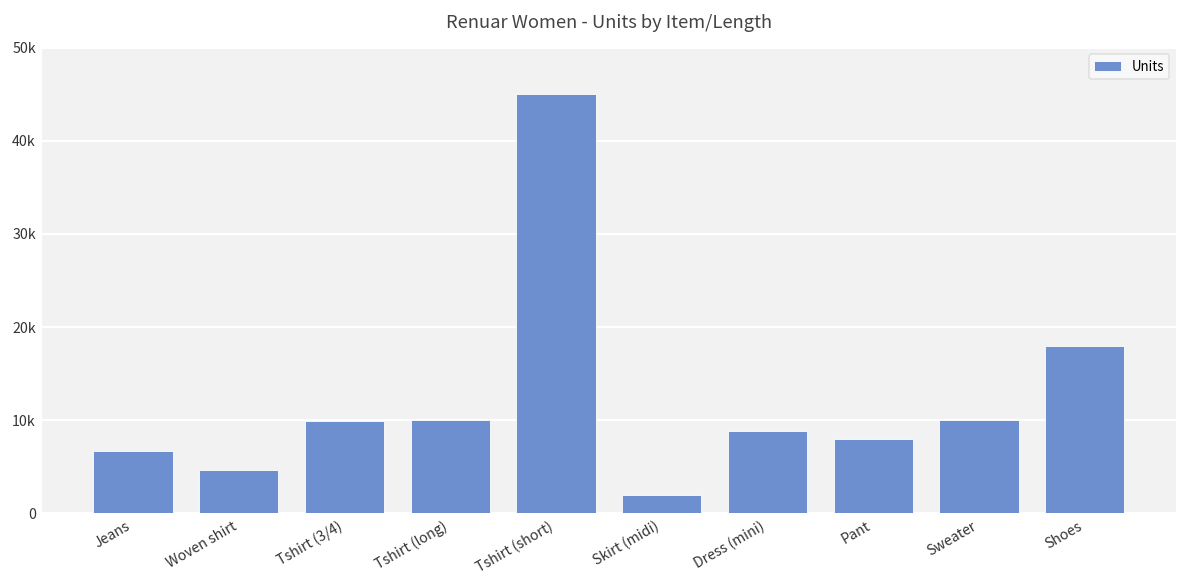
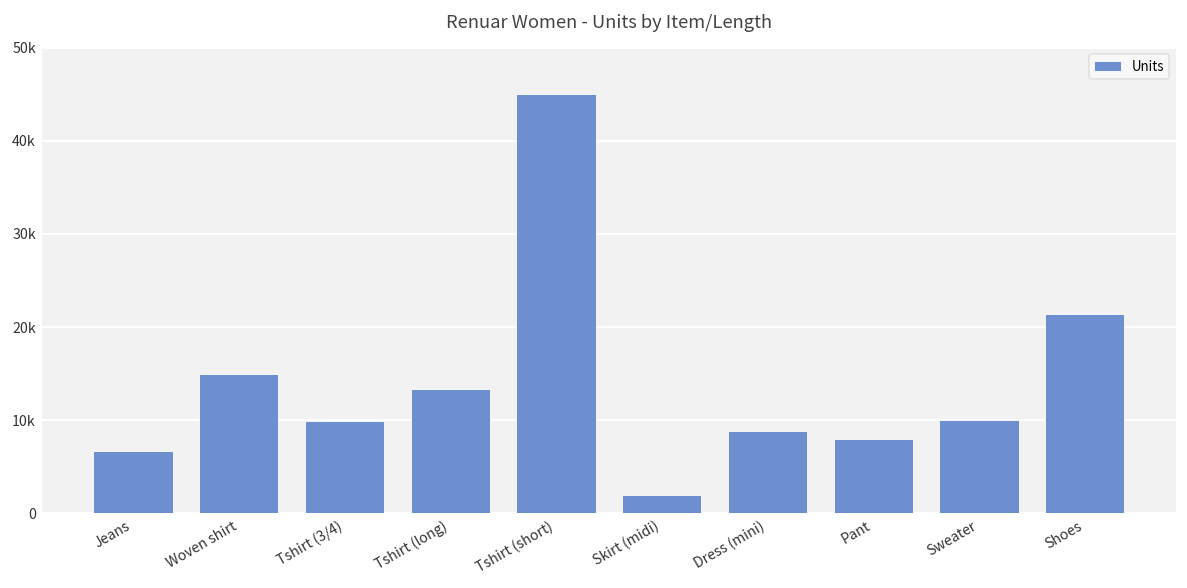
Woven shirt: 5000 -> 15000
Tshirt (long): 10000 -> 13000
Shoes: 18000 -> 21000
